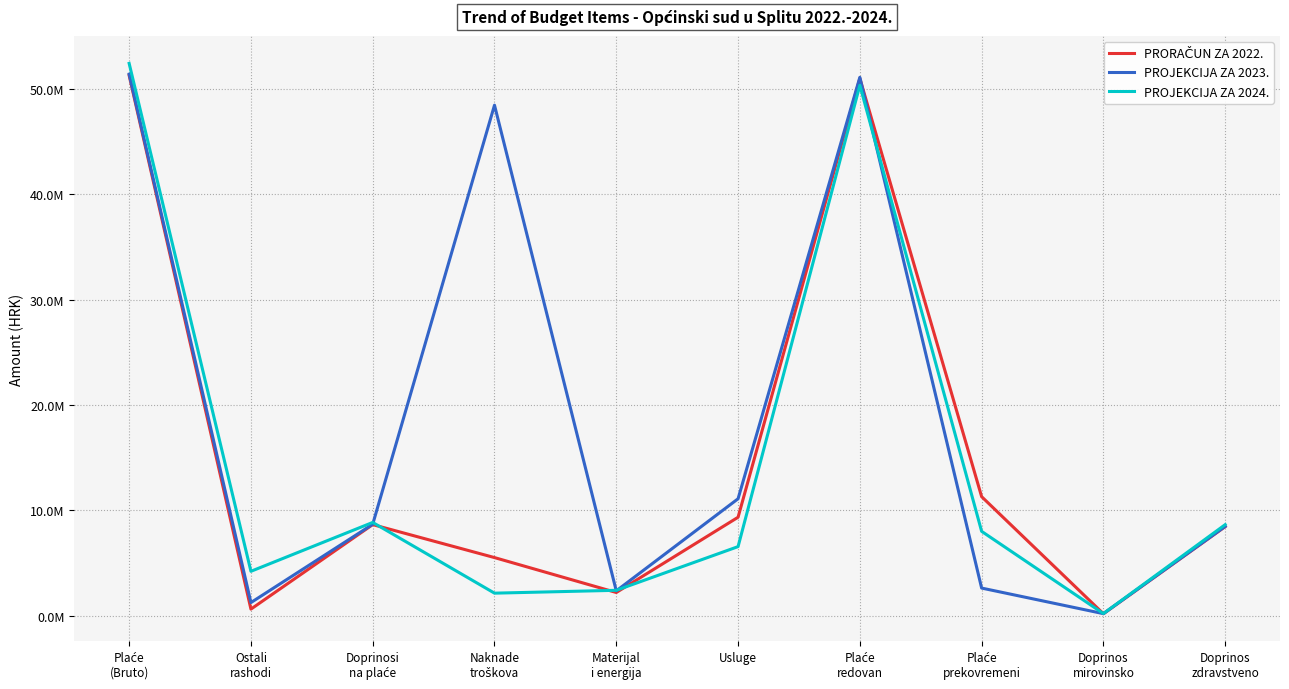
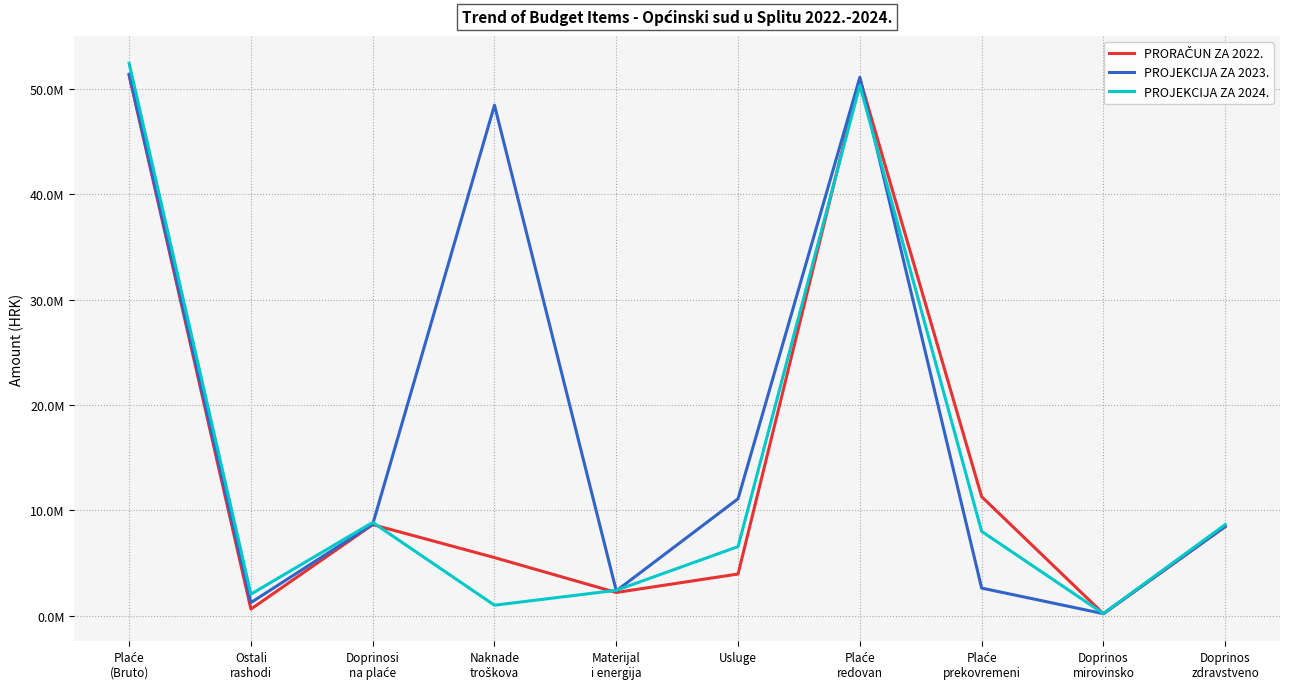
PROJEKCIJA ZA 2024., Ostali rashodi: 4200000 -> 2100000
PROJEKCIJA ZA 2024., Naknade troškova: 2100000 -> 1000000
PRORAČUN ZA 2022., Usluge: 9400000 -> 4000000
